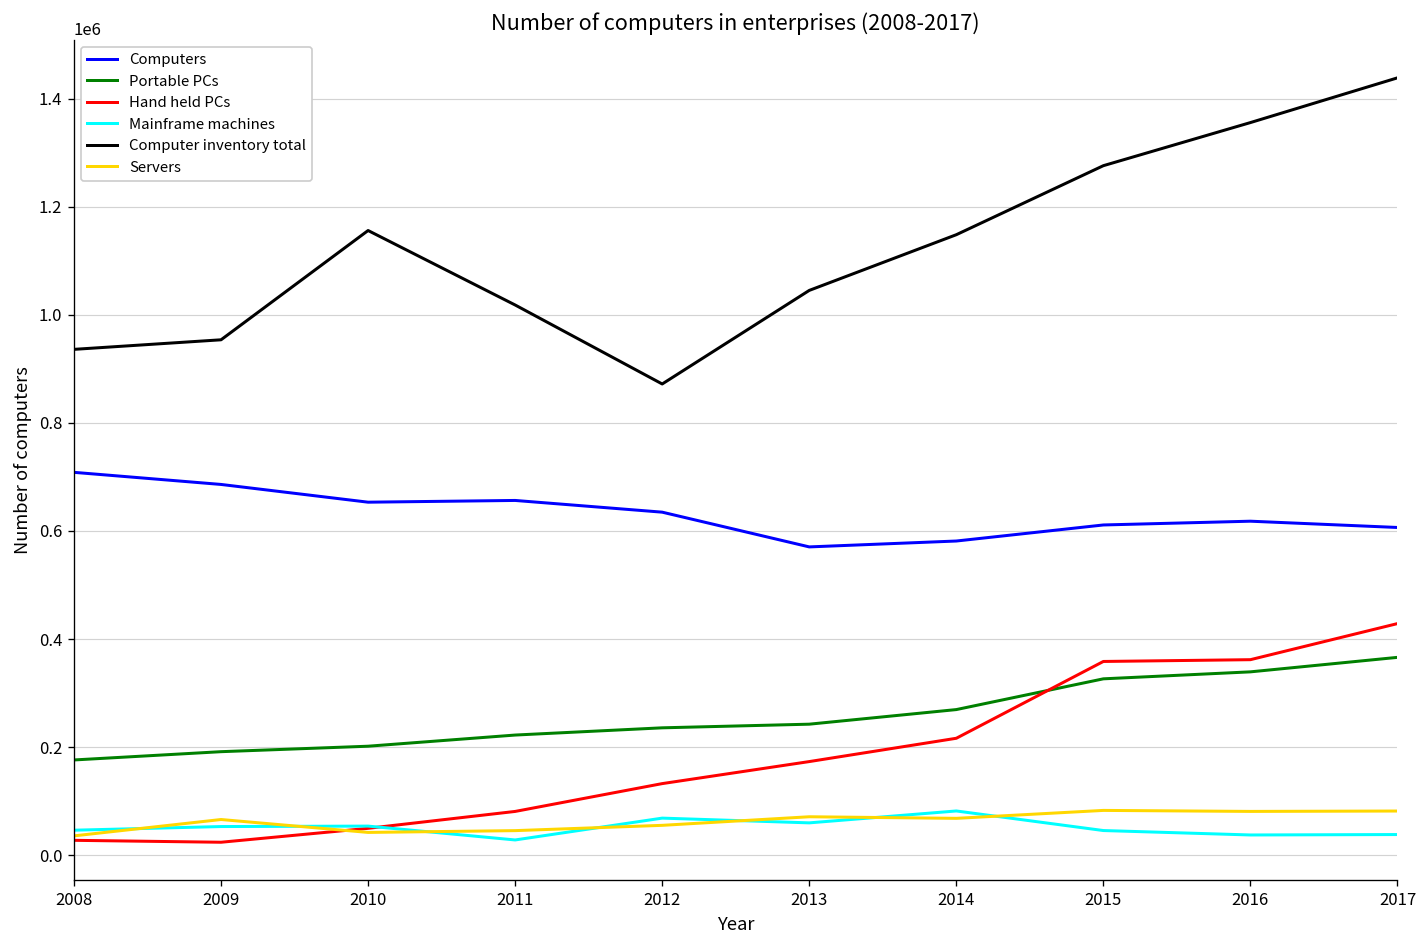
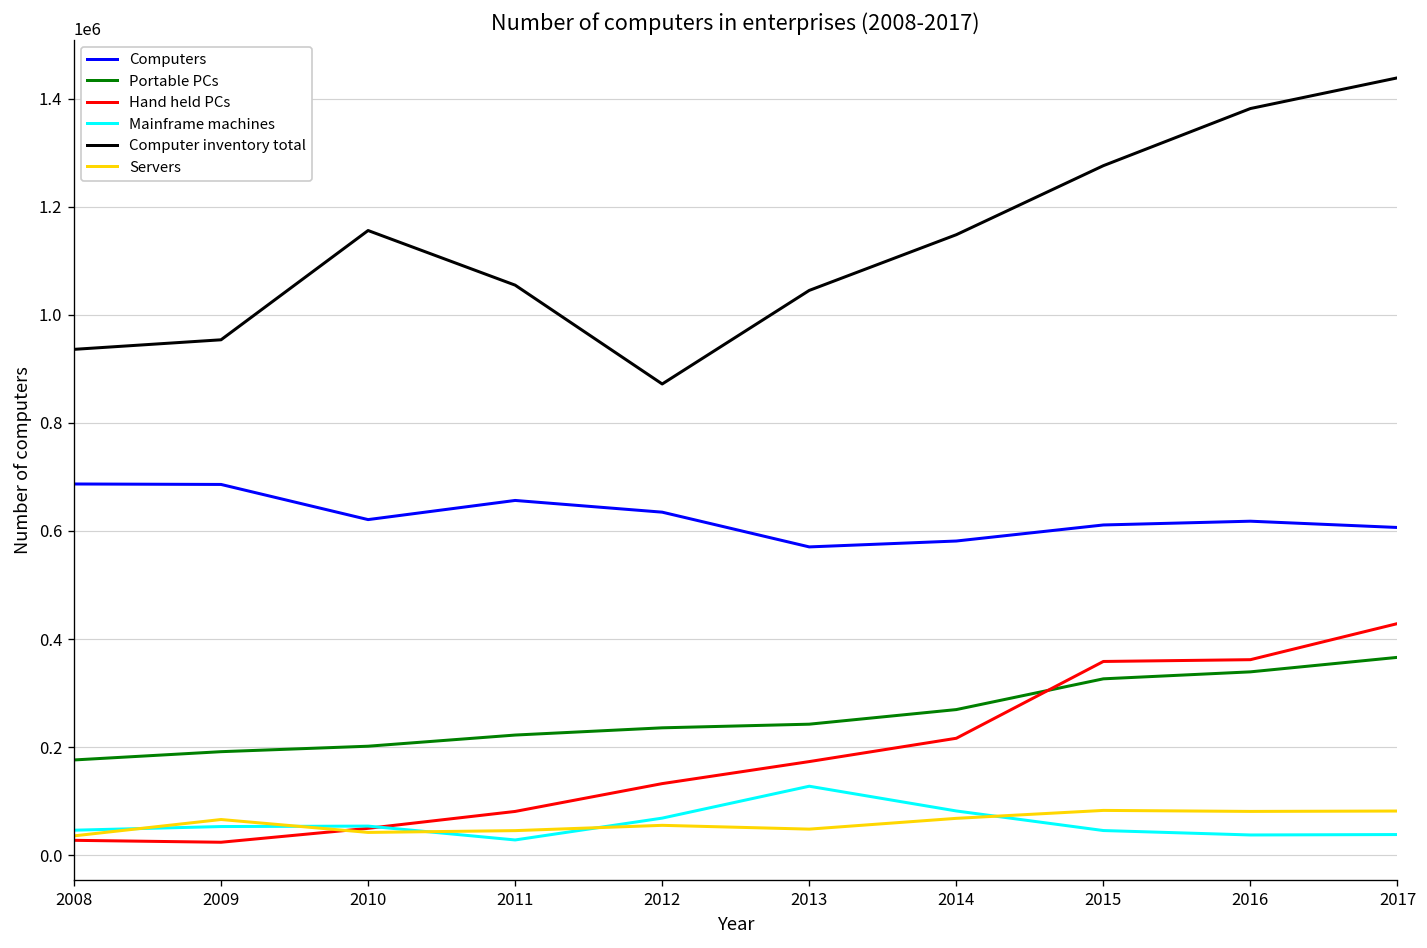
Computers, 2008: 710000 -> 690000
Computers, 2010: 650000 -> 620000
Computer inventory total, 2011: 1020000 -> 1060000
Mainframe machines, 2013: 60000 -> 130000
Servers, 2013: 70000 -> 50000
Computer inventory total, 2016: 1360000 -> 1380000
